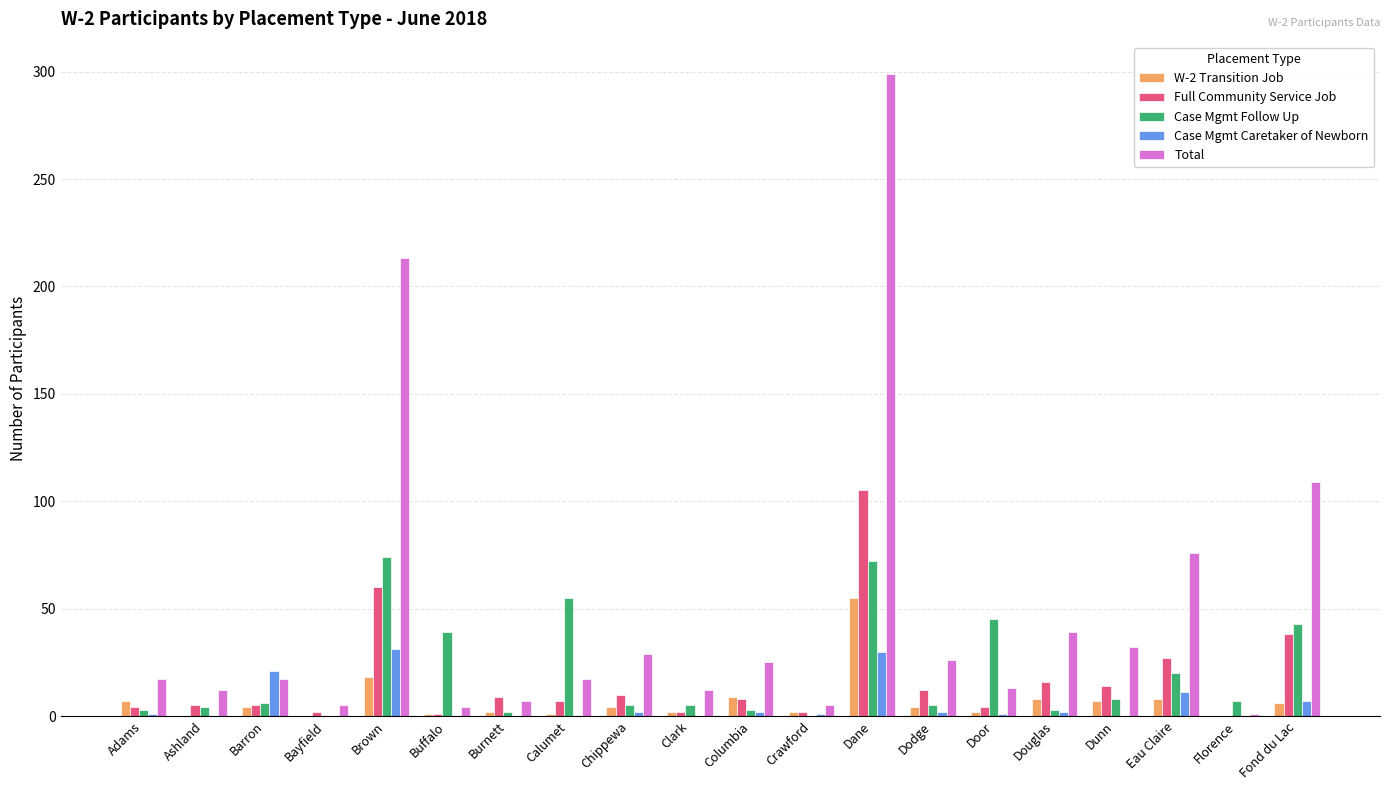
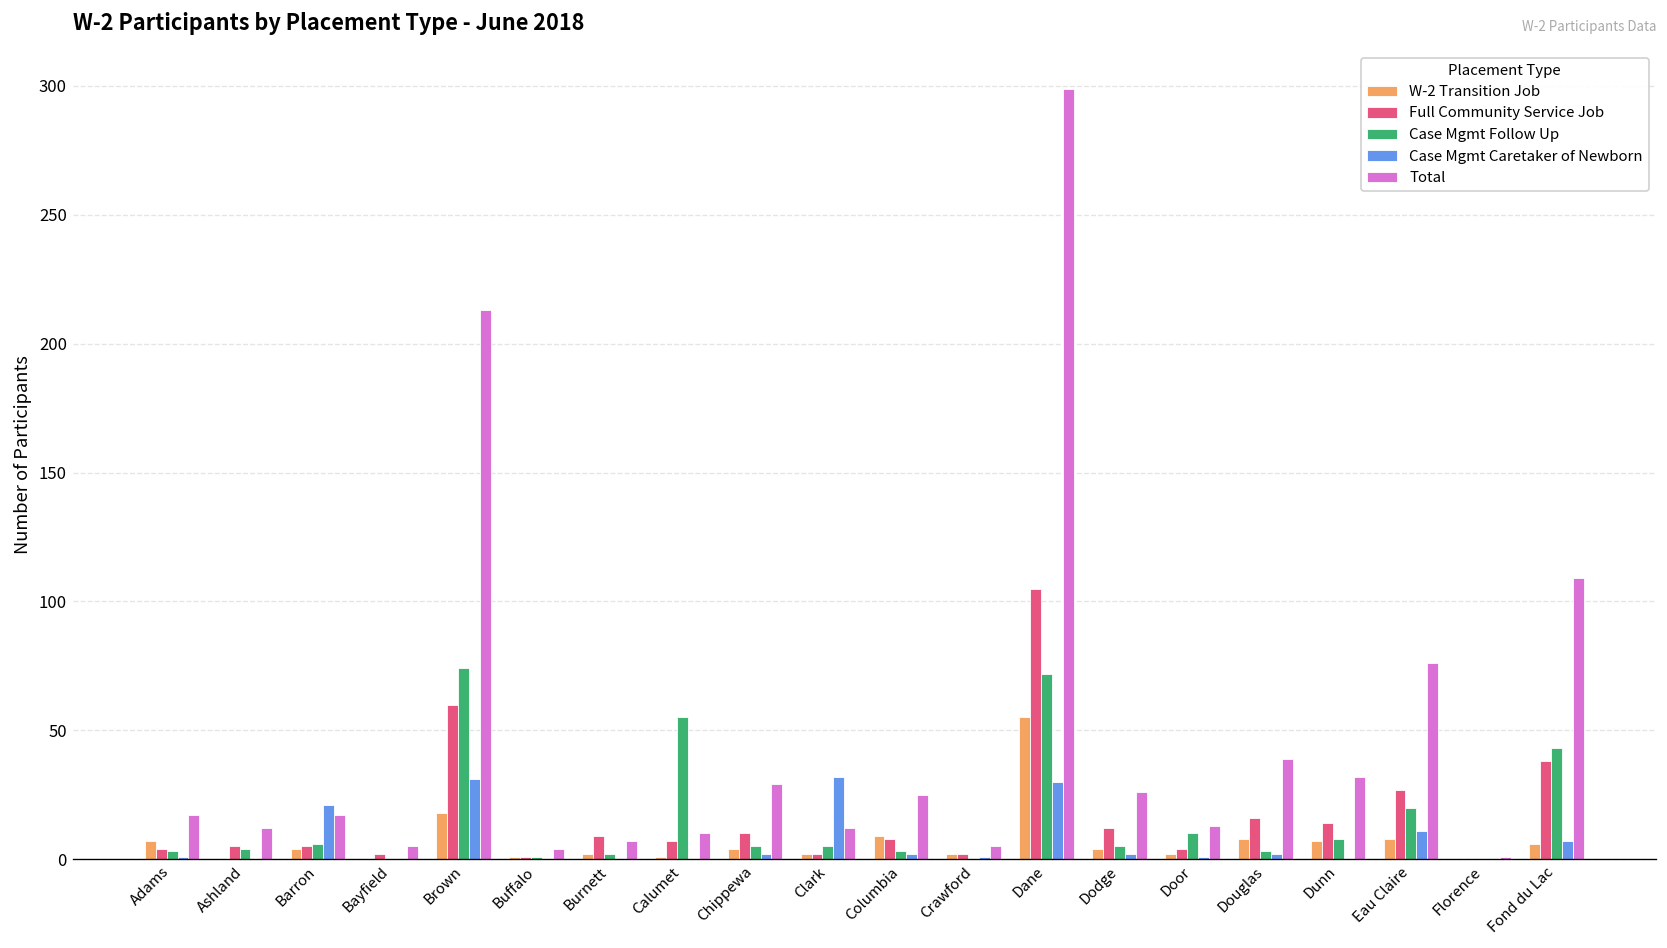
Case Mgmt Follow Up, Buffalo: 39 -> 1
Total, Calumet: 17 -> 10
Case Mgmt Caretaker of Newborn, Clark: 0 -> 32
Case Mgmt Follow Up, Door: 45 -> 10
Case Mgmt Follow Up, Florence: 7 -> 0
